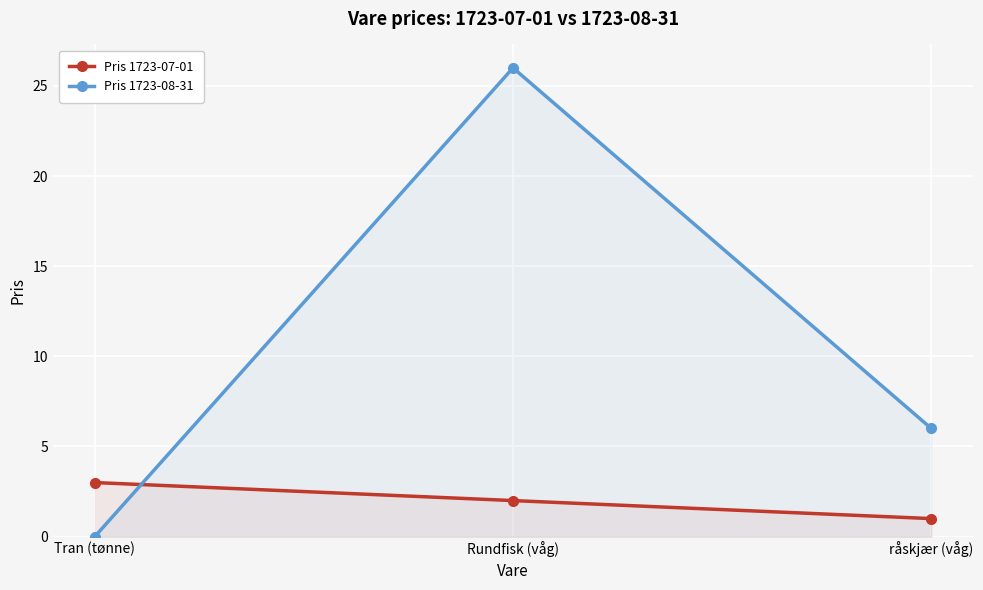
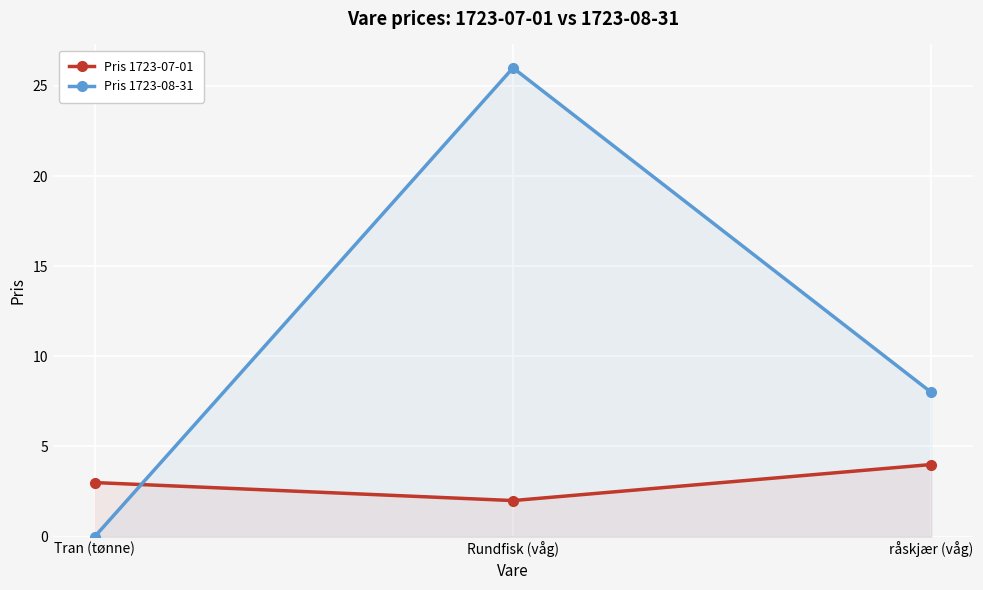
Pris 1723-07-01, råskjær (våg): 1 -> 4
Pris 1723-08-31, råskjær (våg): 6 -> 8
